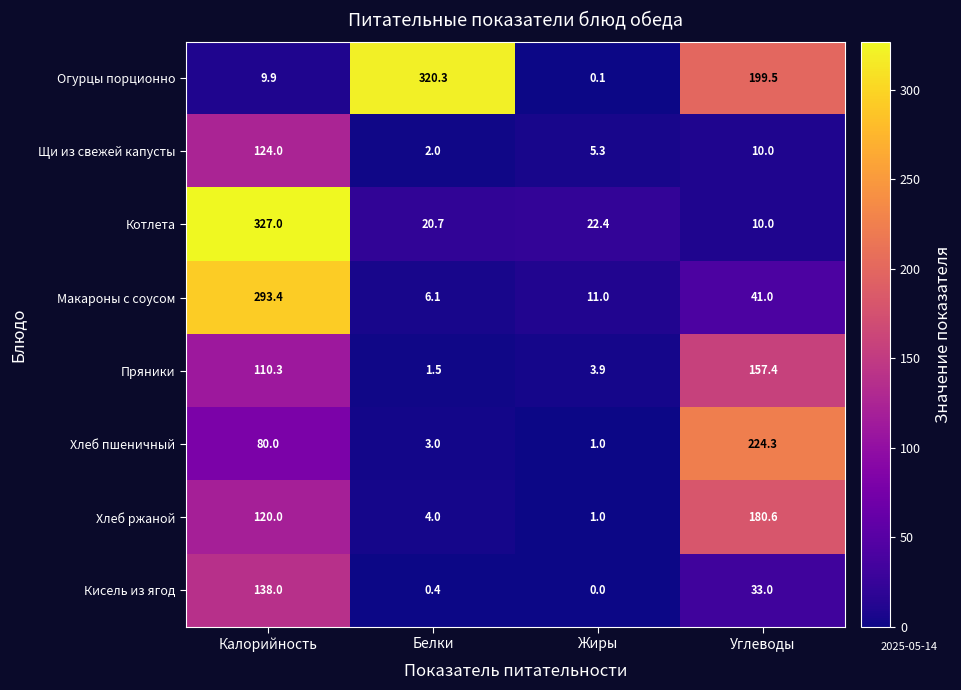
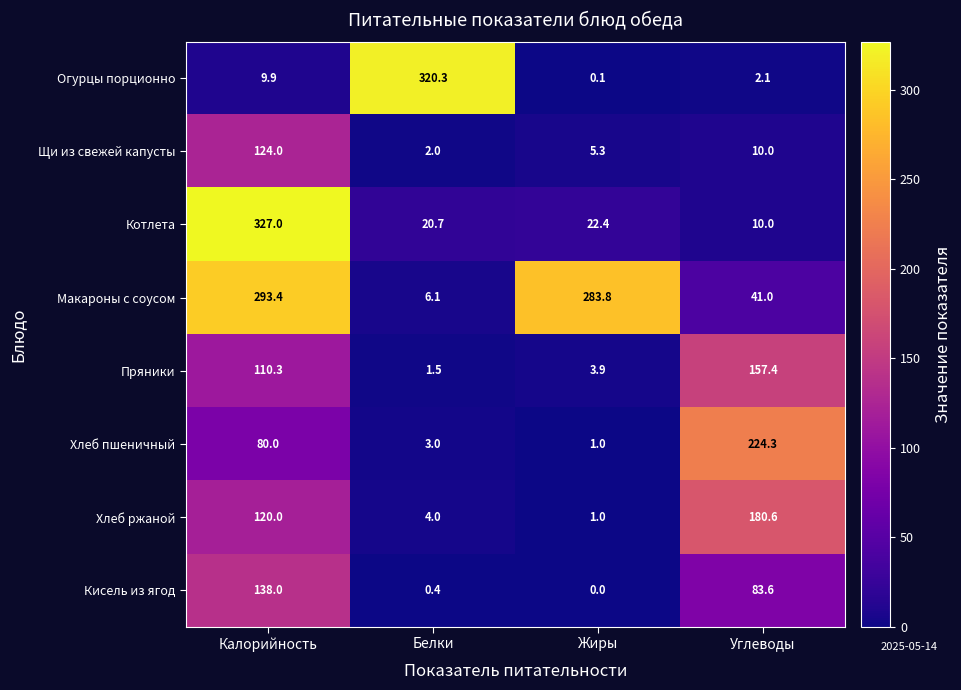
Огурцы порционно, Углеводы: 199.5 -> 2.1
Макароны с соусом, Жиры: 11.0 -> 283.8
Кисель из ягод, Углеводы: 33.0 -> 83.6
